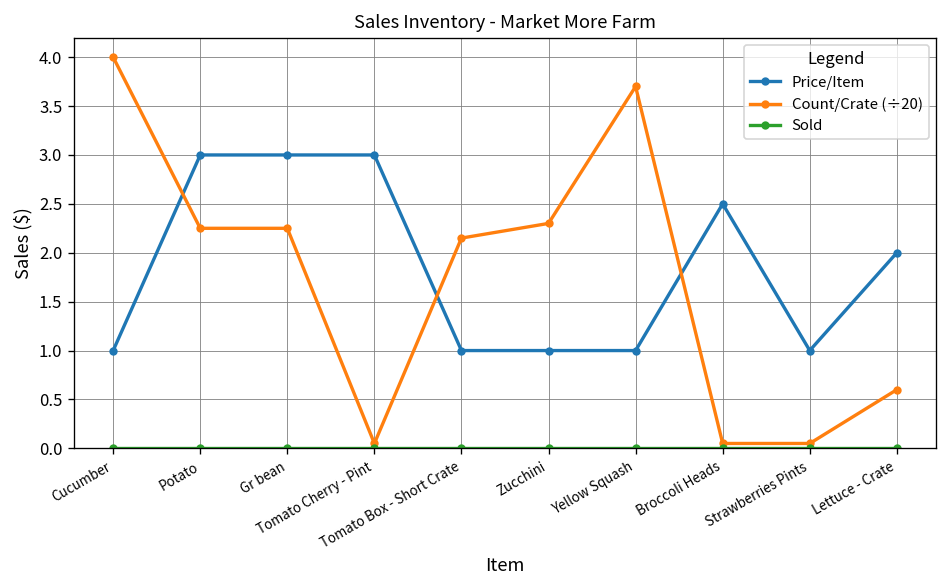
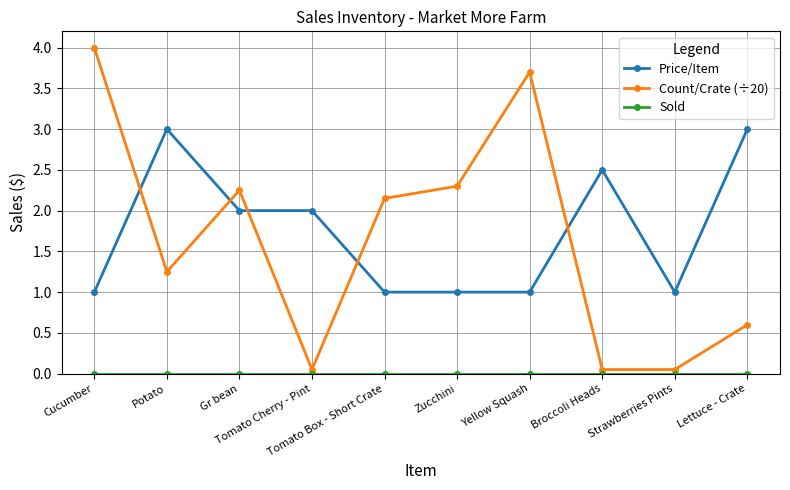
Count/Crate (÷20), Potato: 2.3 -> 1.3
Price/Item, Gr bean: 3 -> 2
Price/Item, Tomato Cherry - Pint: 3 -> 2
Price/Item, Lettuce - Crate: 2 -> 3
